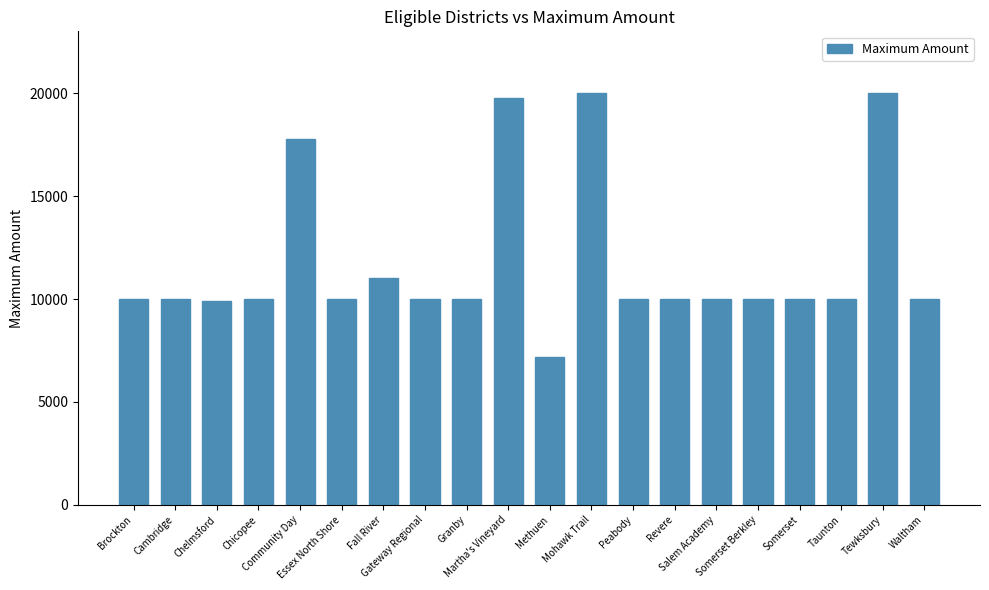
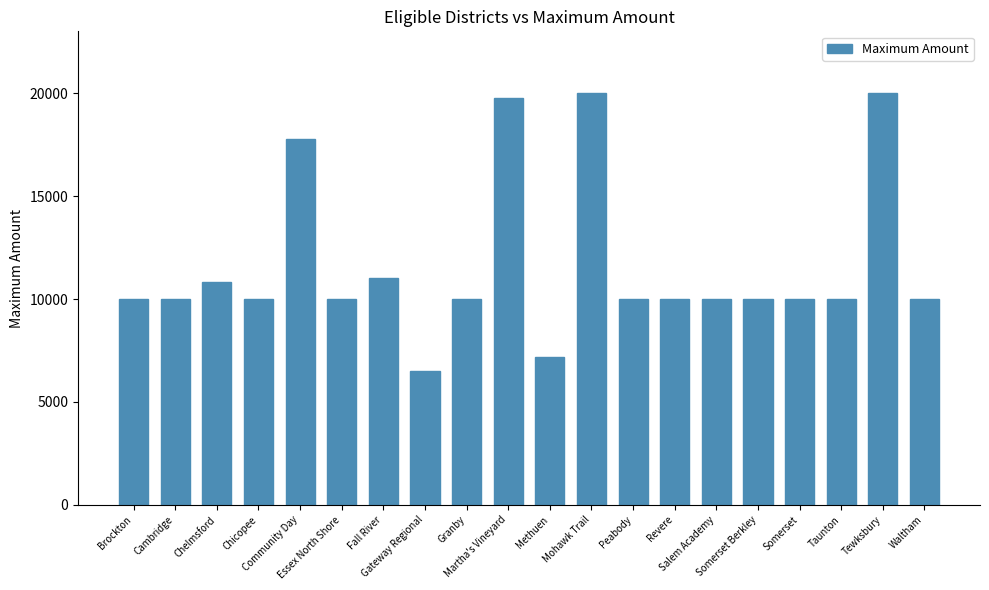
Chelmsford: 9900 -> 10800
Gateway Regional: 10000 -> 6500
